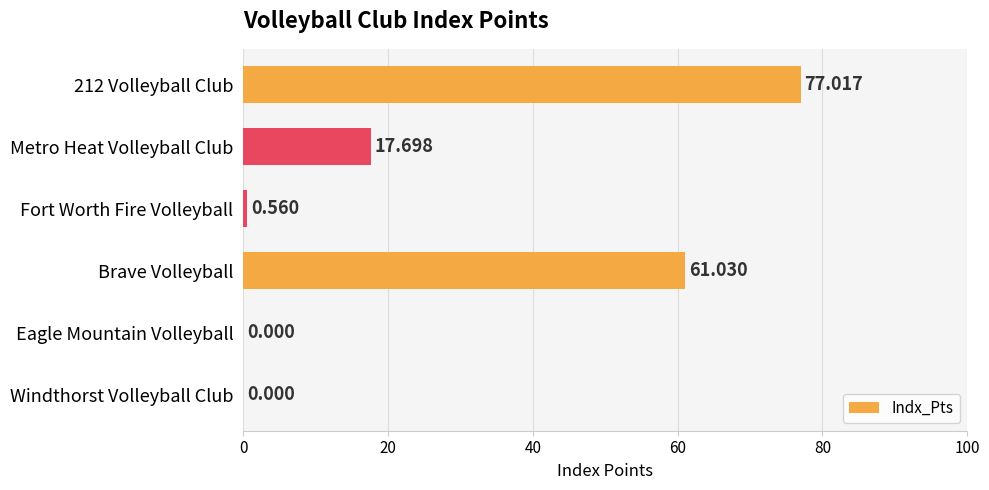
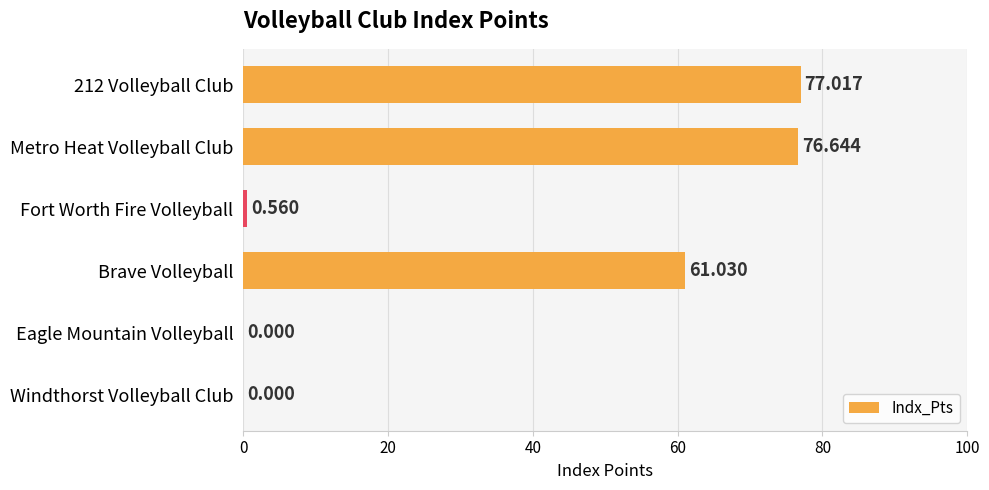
Metro Heat Volleyball Club: 17.698 -> 76.644
